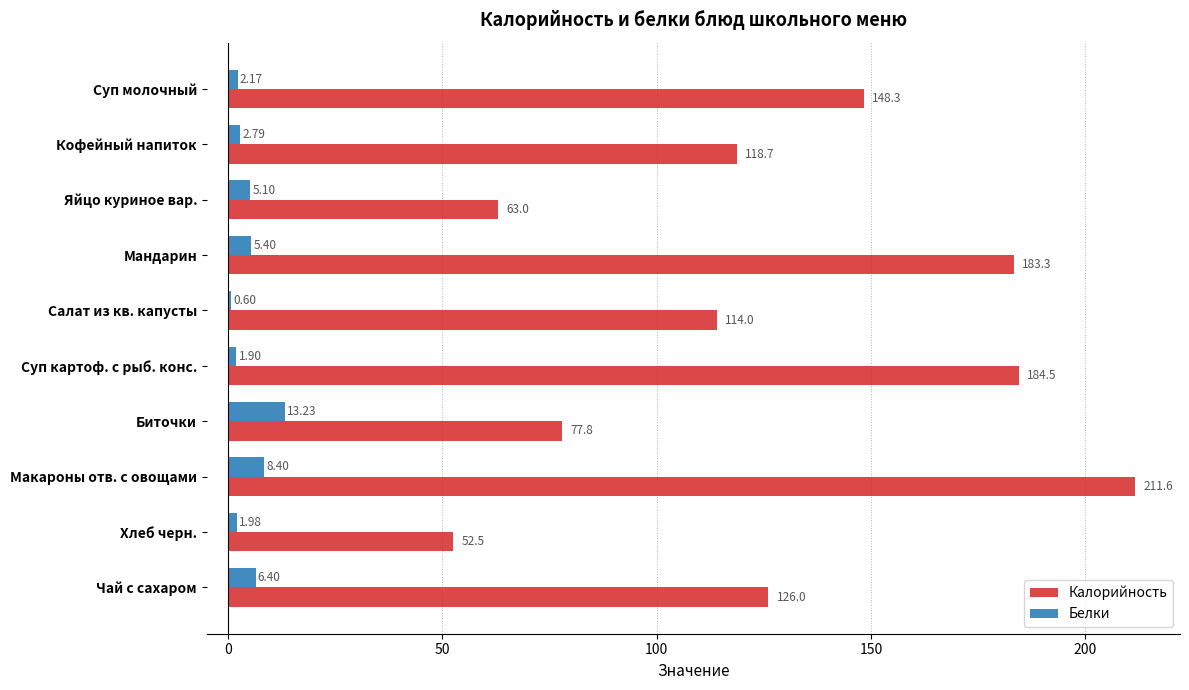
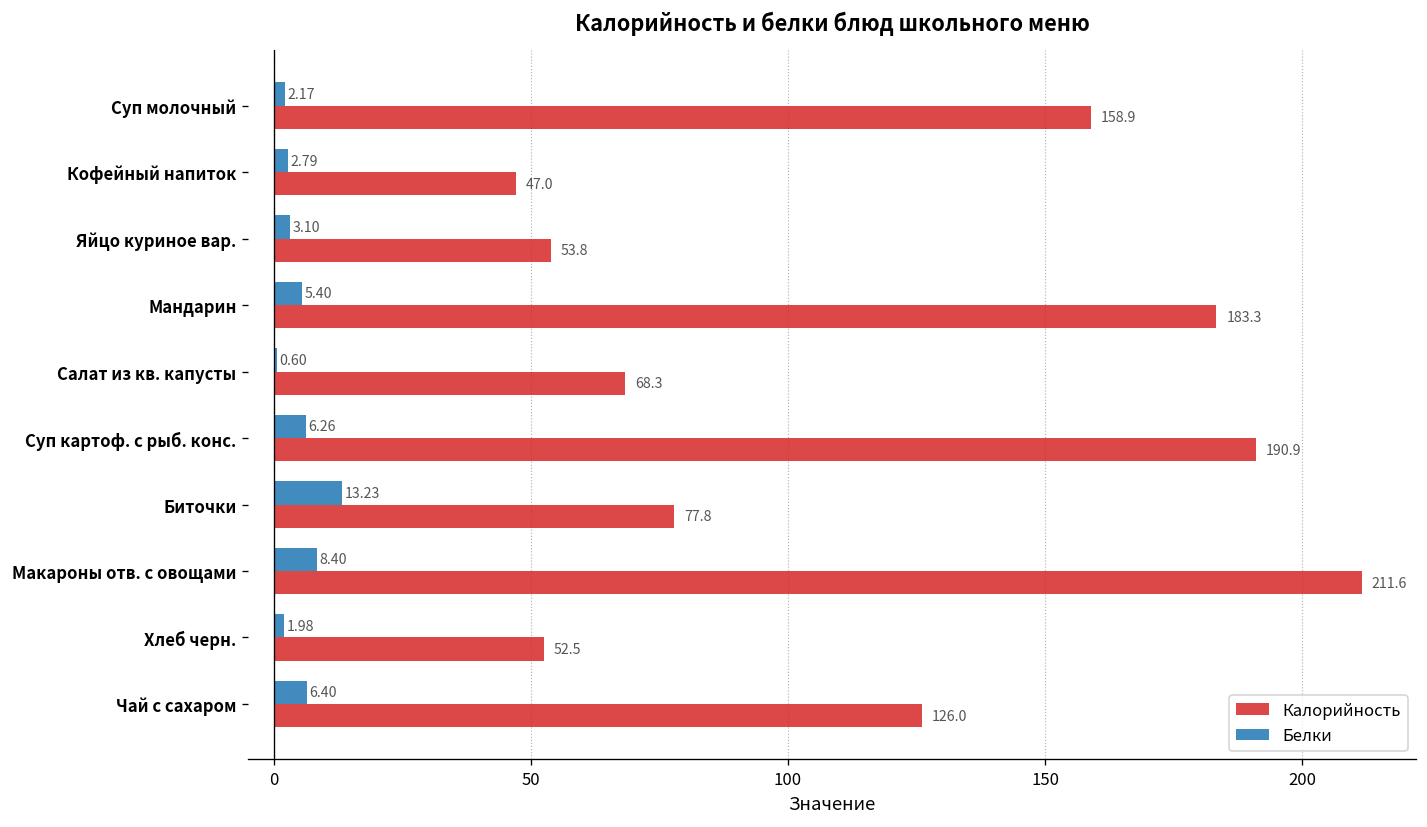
Калорийность, Суп молочный: 148.3 -> 158.9
Калорийность, Кофейный напиток: 118.7 -> 47.0
Белки, Яйцо куриное вар.: 5.10 -> 3.10
Калорийность, Яйцо куриное вар.: 63.0 -> 53.8
Калорийность, Салат из кв. капусты: 114.0 -> 68.3
Белки, Суп картоф. с рыб. конс.: 1.90 -> 6.26
Калорийность, Суп картоф. с рыб. конс.: 184.5 -> 190.9
